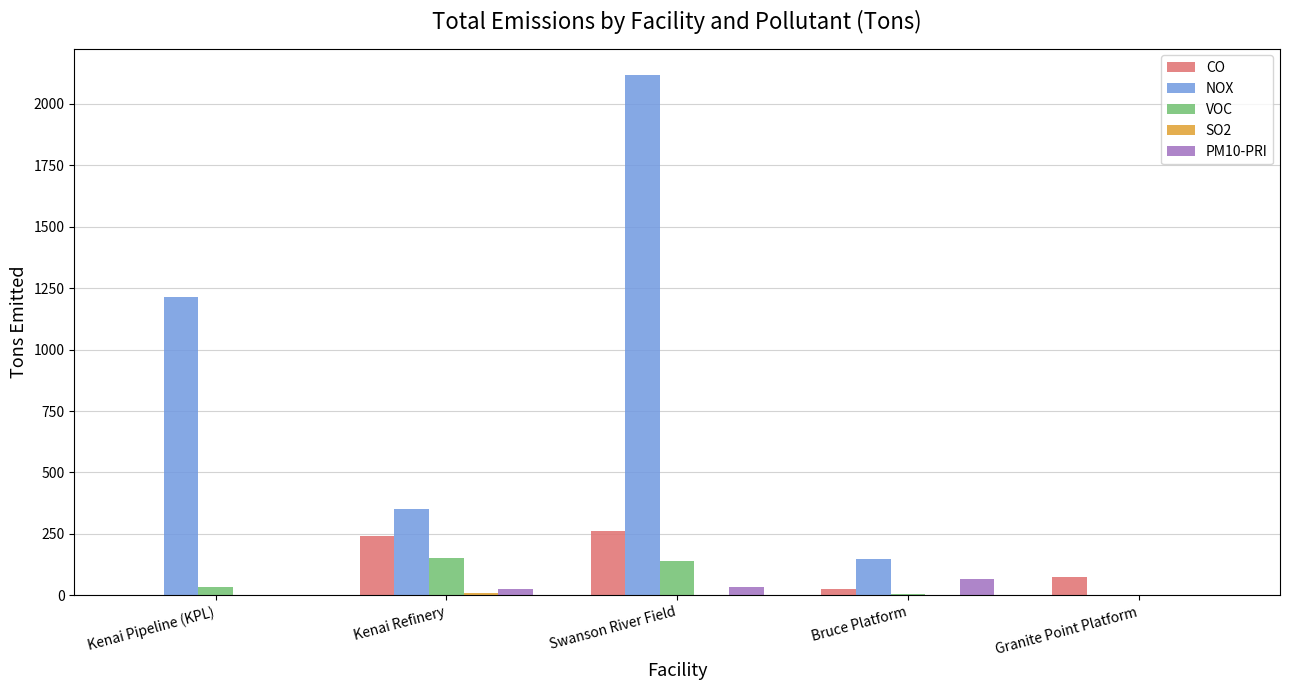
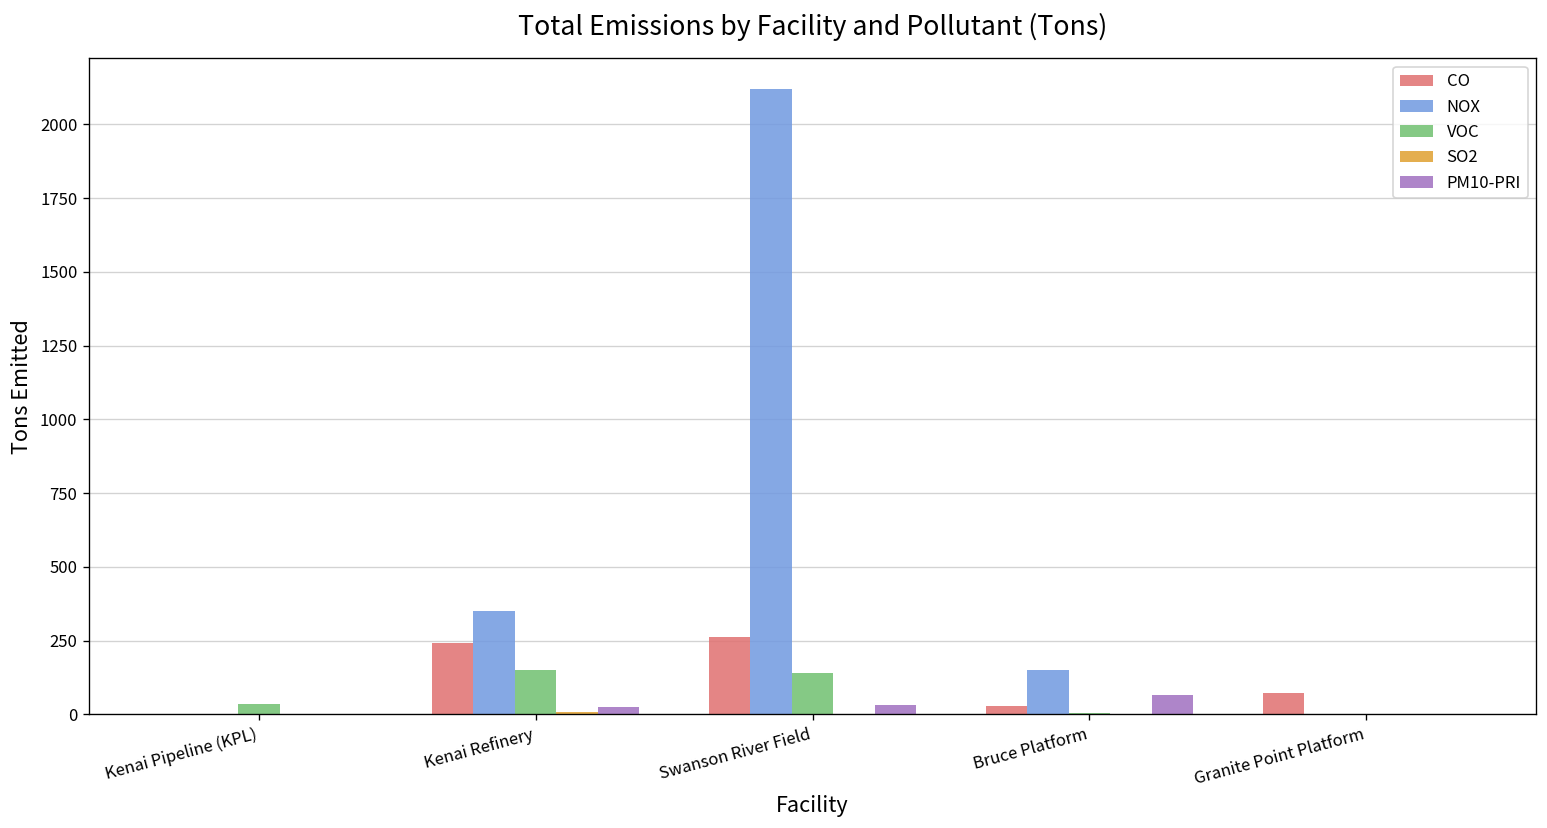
NOX, Kenai Pipeline (KPL): 1210 -> 0
